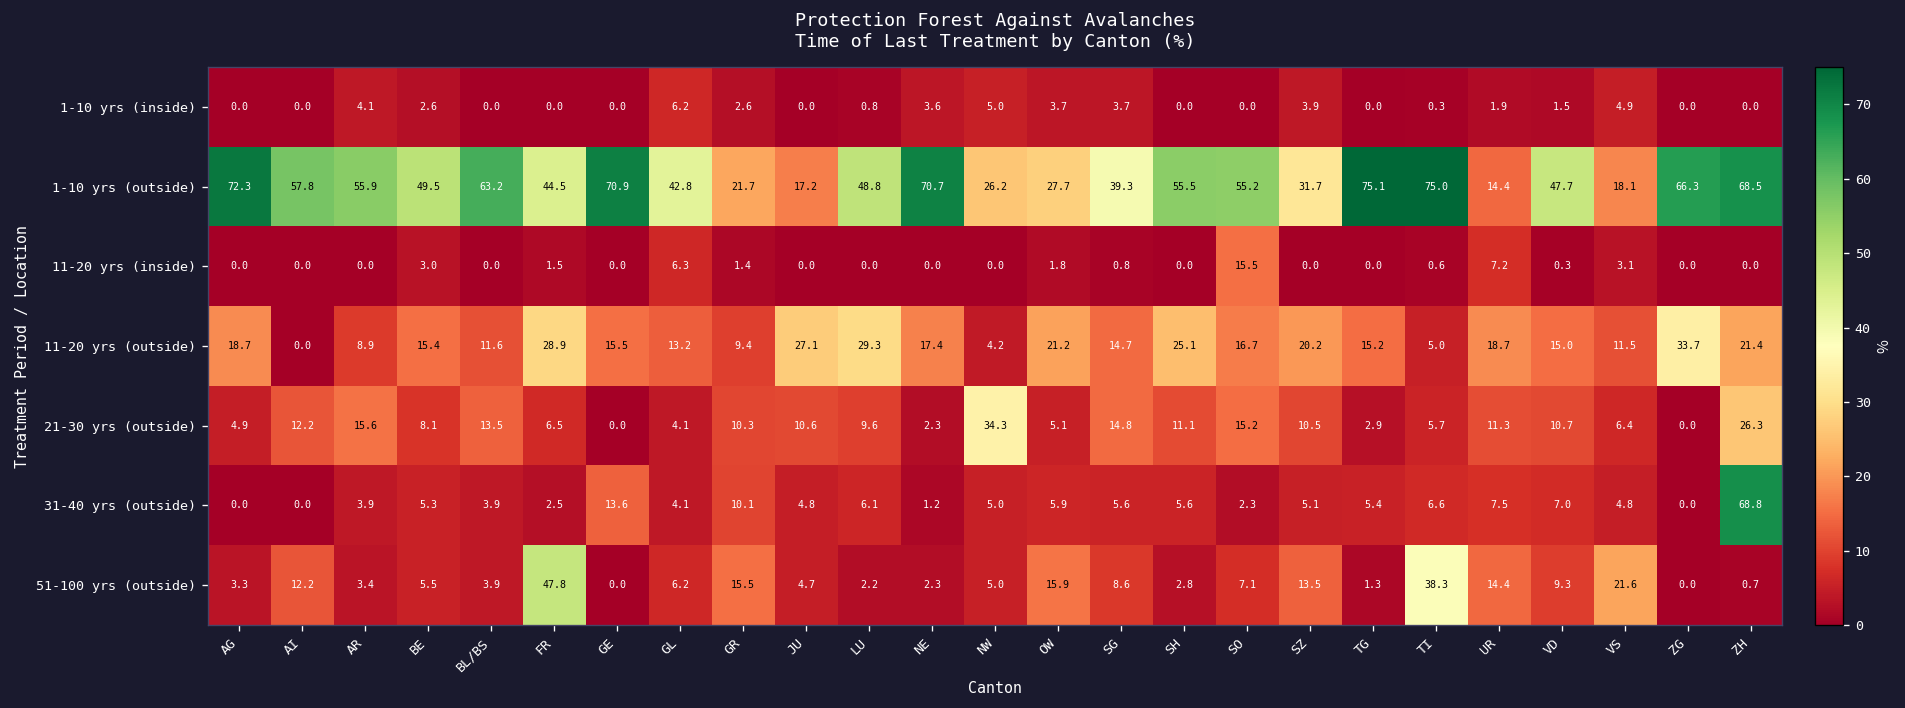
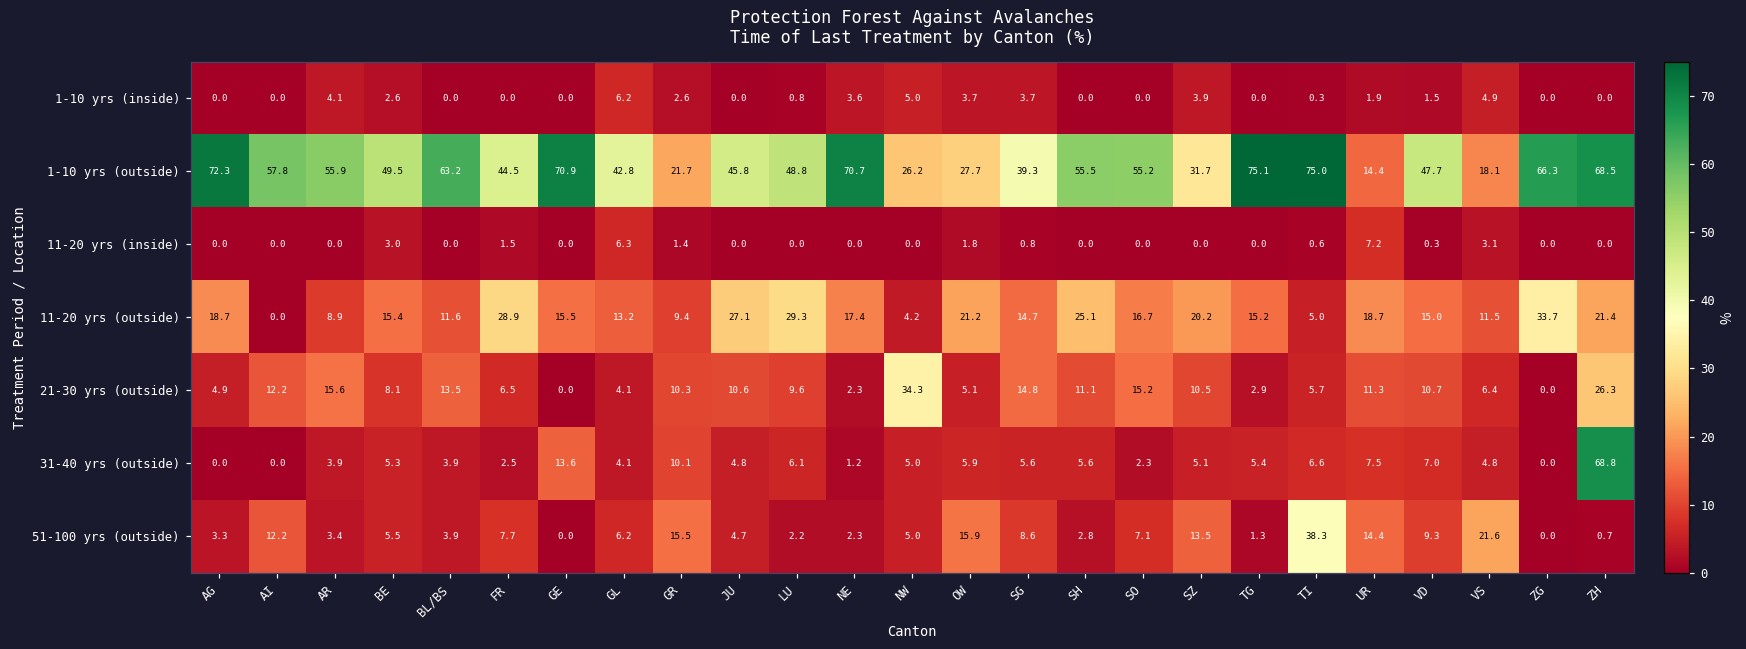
1-10 yrs (outside), JU: 17.2 -> 45.8
11-20 yrs (inside), SO: 15.5 -> 0.0
51-100 yrs (outside), FR: 47.8 -> 7.7
